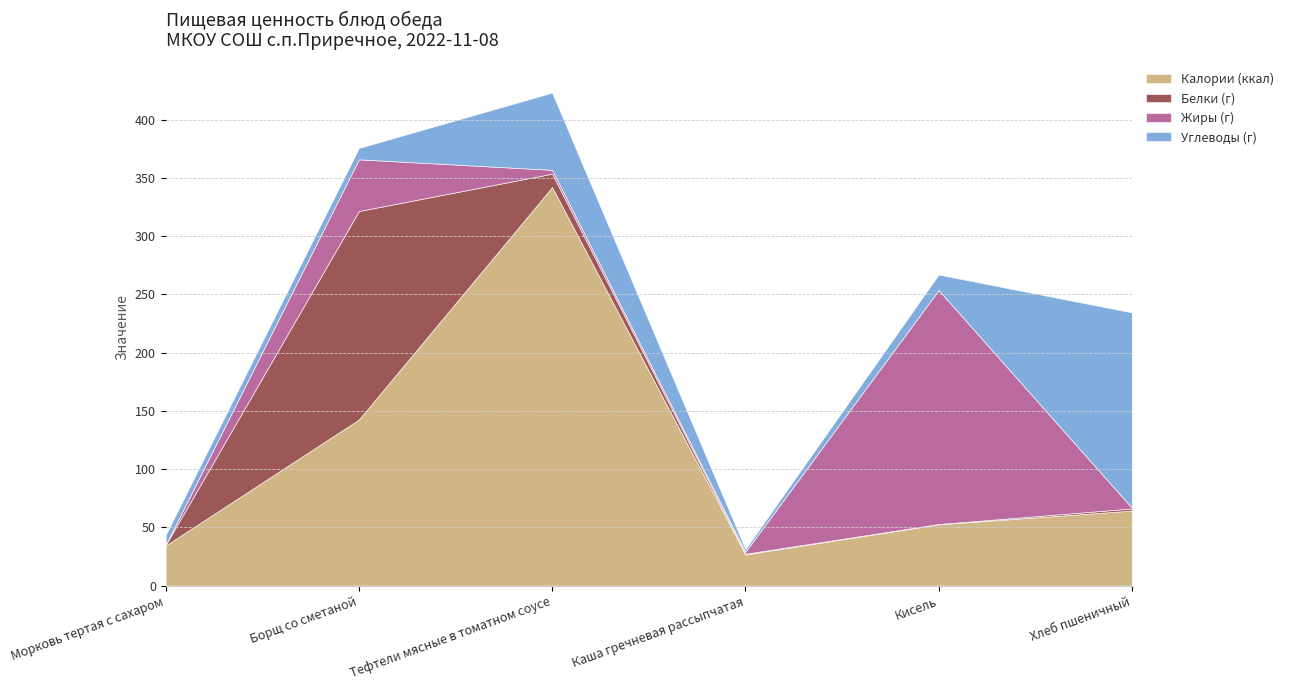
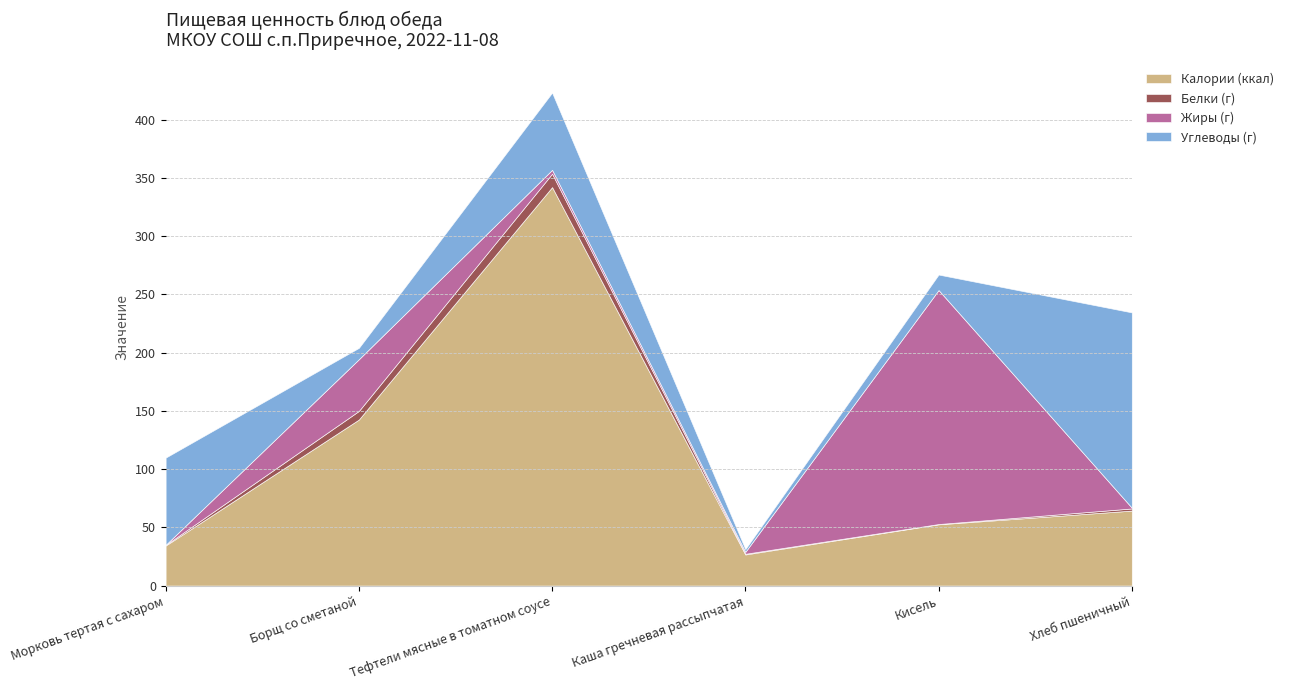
Углеводы (г), Морковь тертая с сахаром: 8 -> 75
Белки (г), Борщ со сметаной: 179 -> 7
